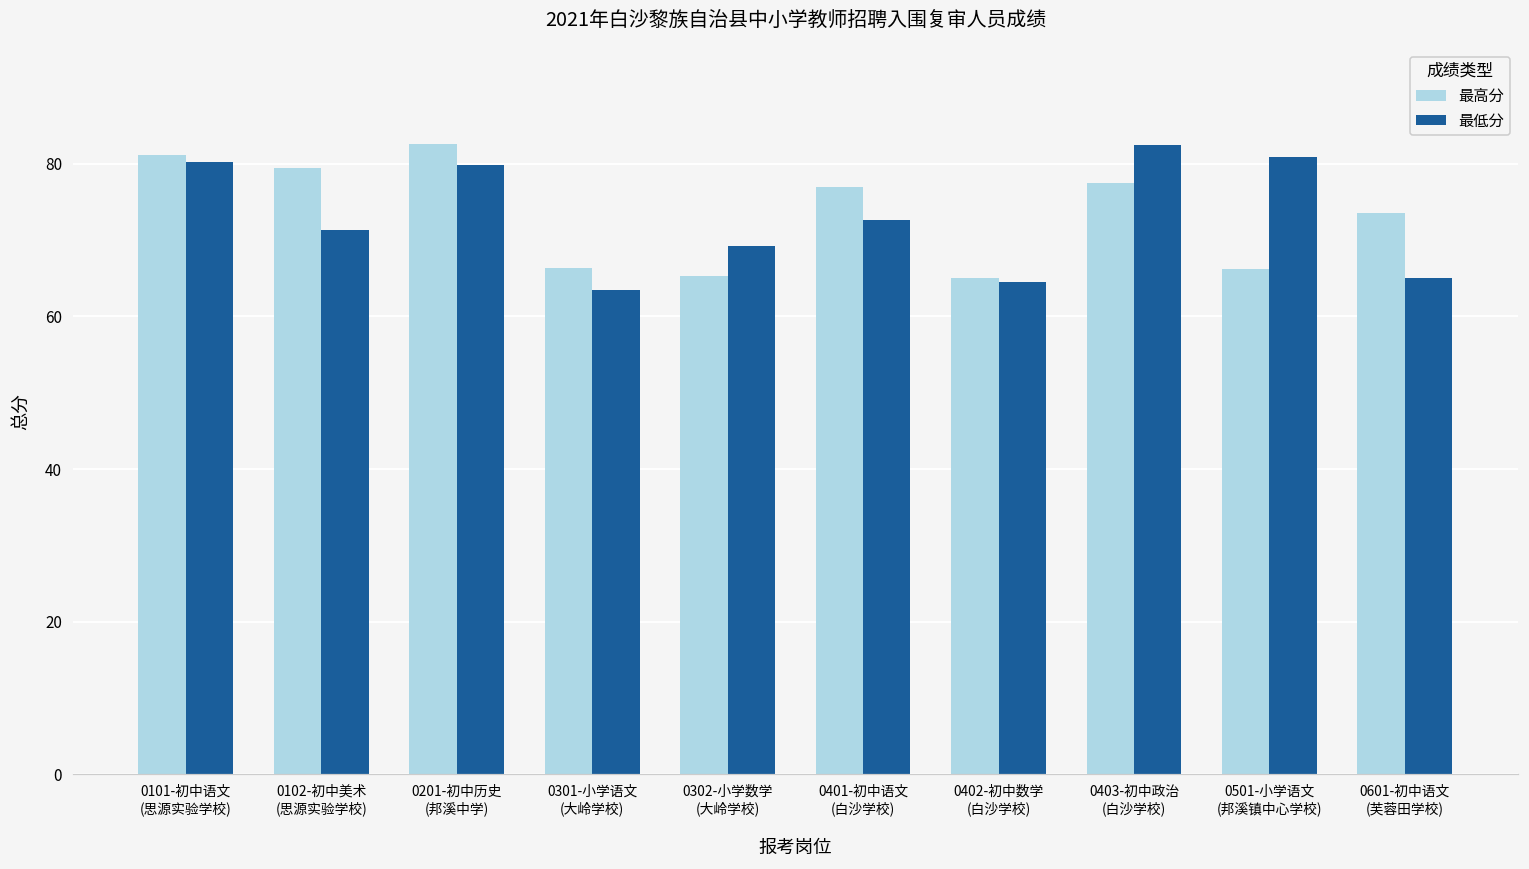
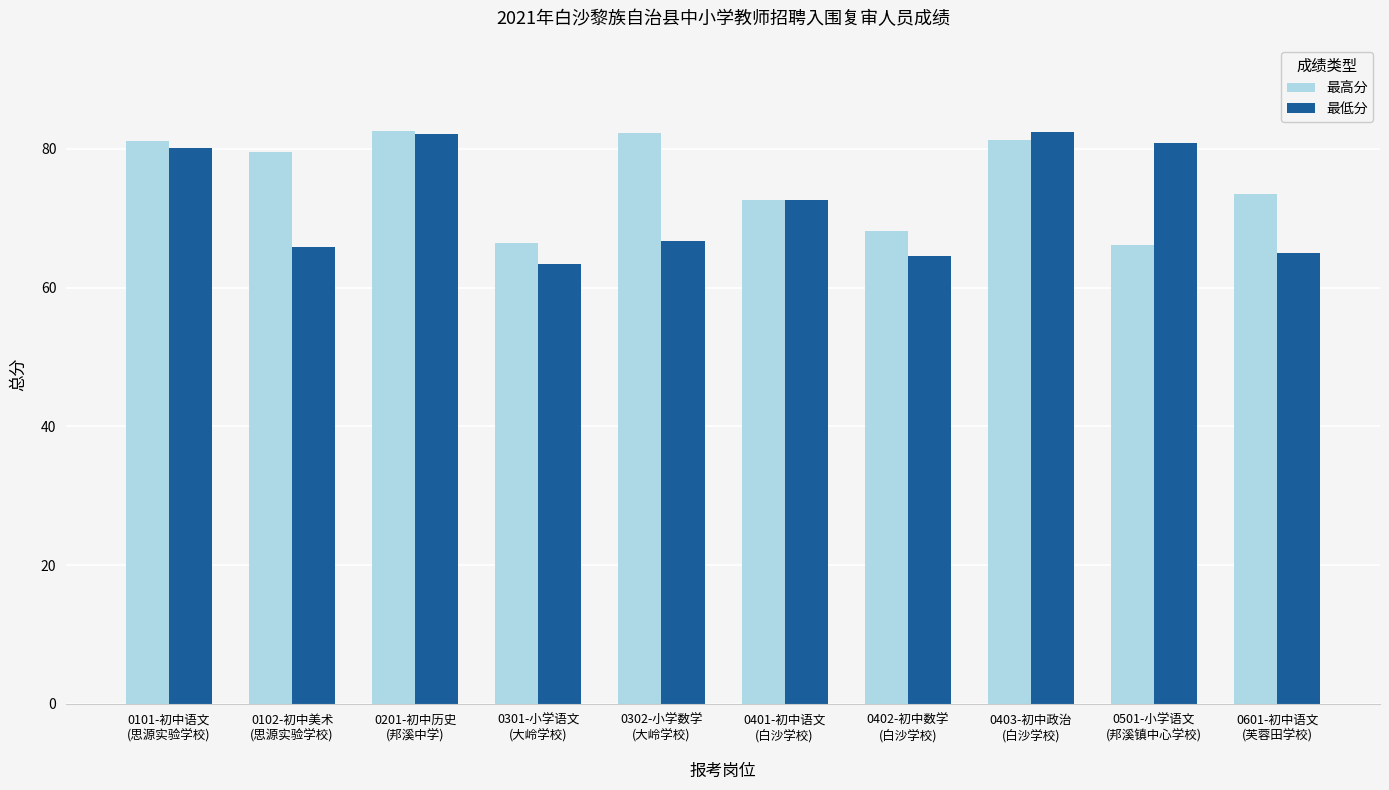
最低分, 0102-初中美术 (思源实验学校): 71 -> 66
最低分, 0201-初中历史 (邦溪中学): 80 -> 82
最高分, 0302-小学数学 (大岭学校): 65 -> 82
最低分, 0302-小学数学 (大岭学校): 69 -> 67
最高分, 0401-初中语文 (白沙学校): 77 -> 73
最高分, 0402-初中数学 (白沙学校): 65 -> 68
最高分, 0403-初中政治 (白沙学校): 78 -> 81
